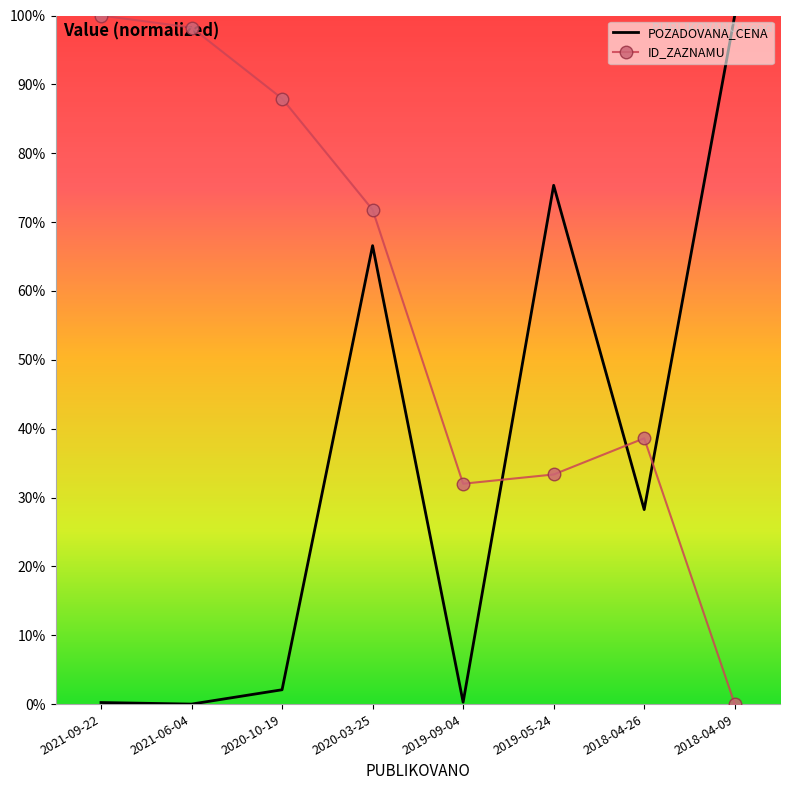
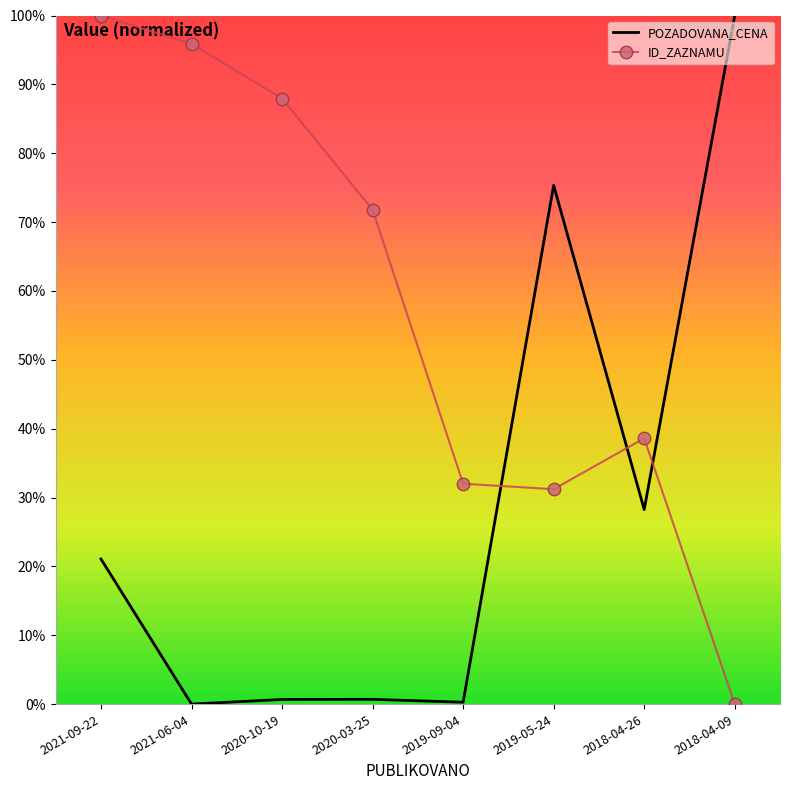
POZADOVANA_CENA, 2021-09-22: 0% -> 21%
ID_ZAZNAMU, 2021-06-04: 98% -> 96%
POZADOVANA_CENA, 2020-10-19: 2% -> 1%
POZADOVANA_CENA, 2020-03-25: 67% -> 1%
ID_ZAZNAMU, 2019-05-24: 33% -> 31%
